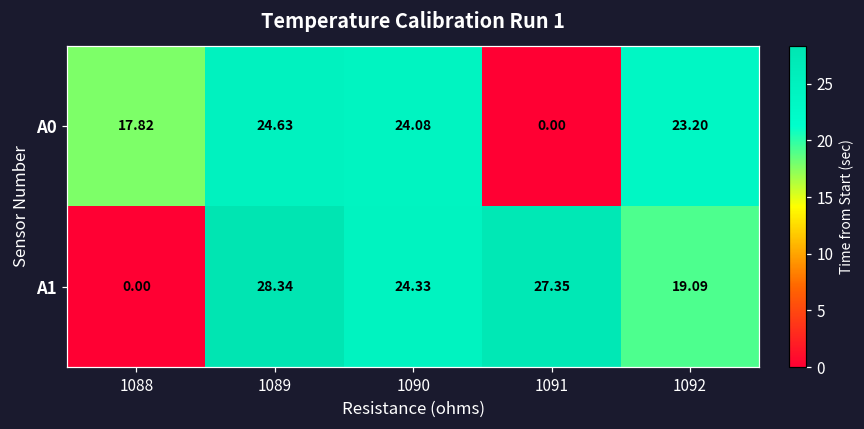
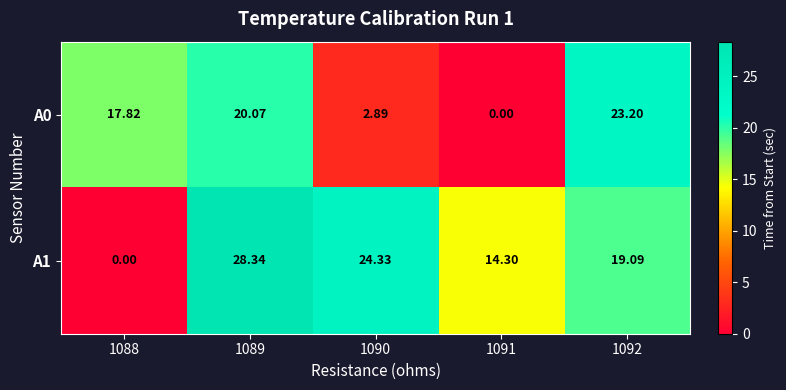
A0, 1089: 24.63 -> 20.07
A0, 1090: 24.08 -> 2.89
A1, 1091: 27.35 -> 14.30
